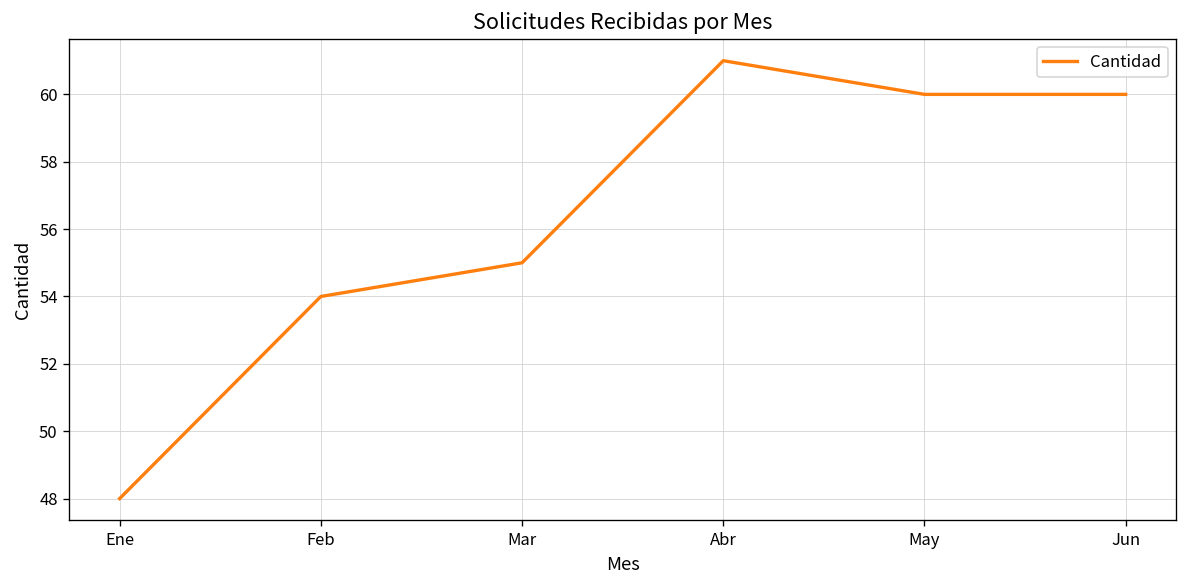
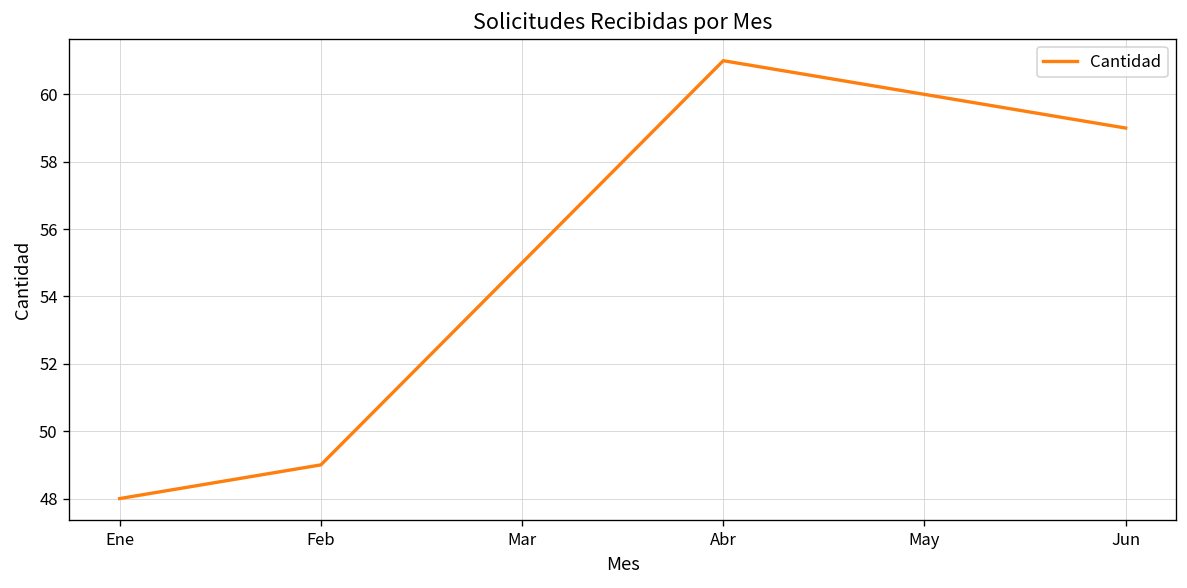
Feb: 54 -> 49
Jun: 60 -> 59
